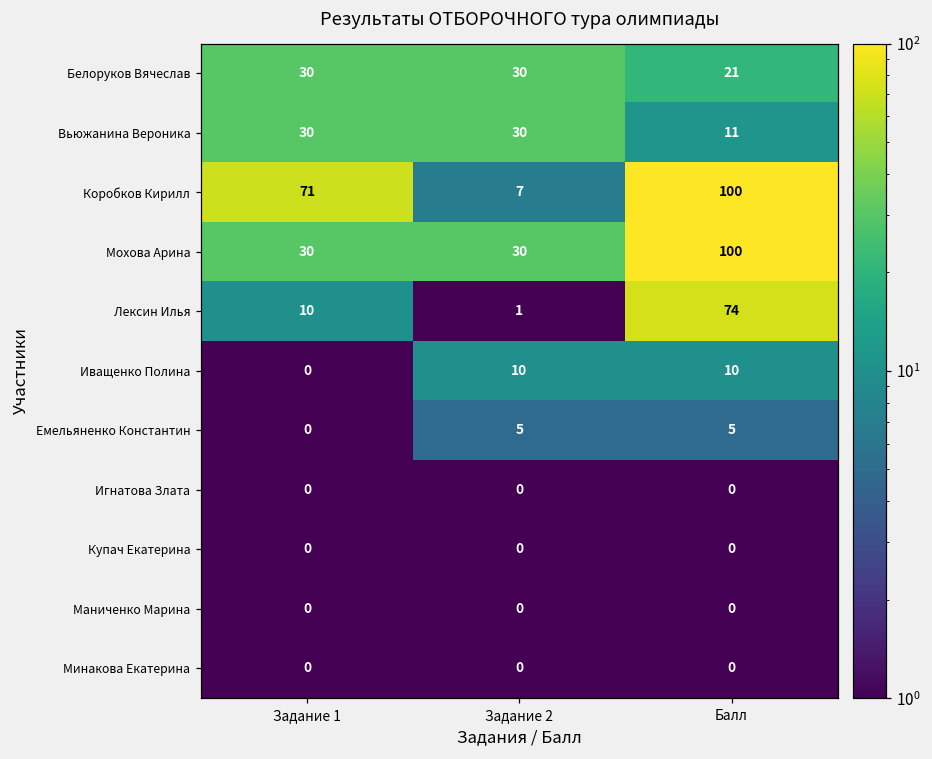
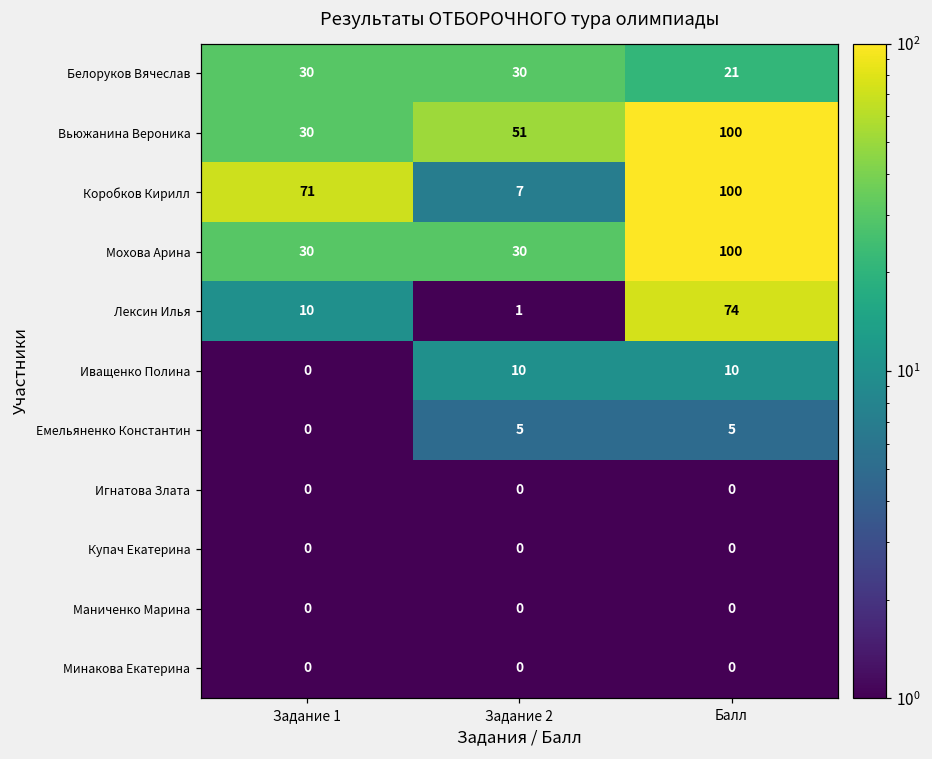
Вьюжанина Вероника, Задание 2: 30 -> 51
Вьюжанина Вероника, Балл: 11 -> 100
